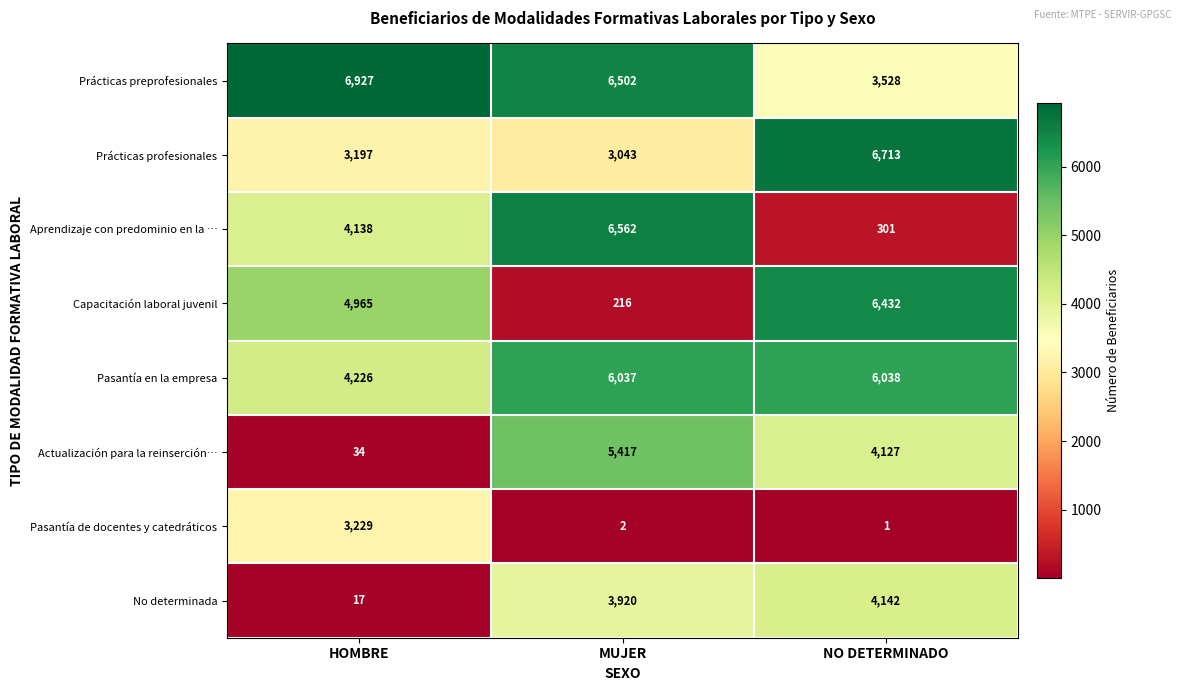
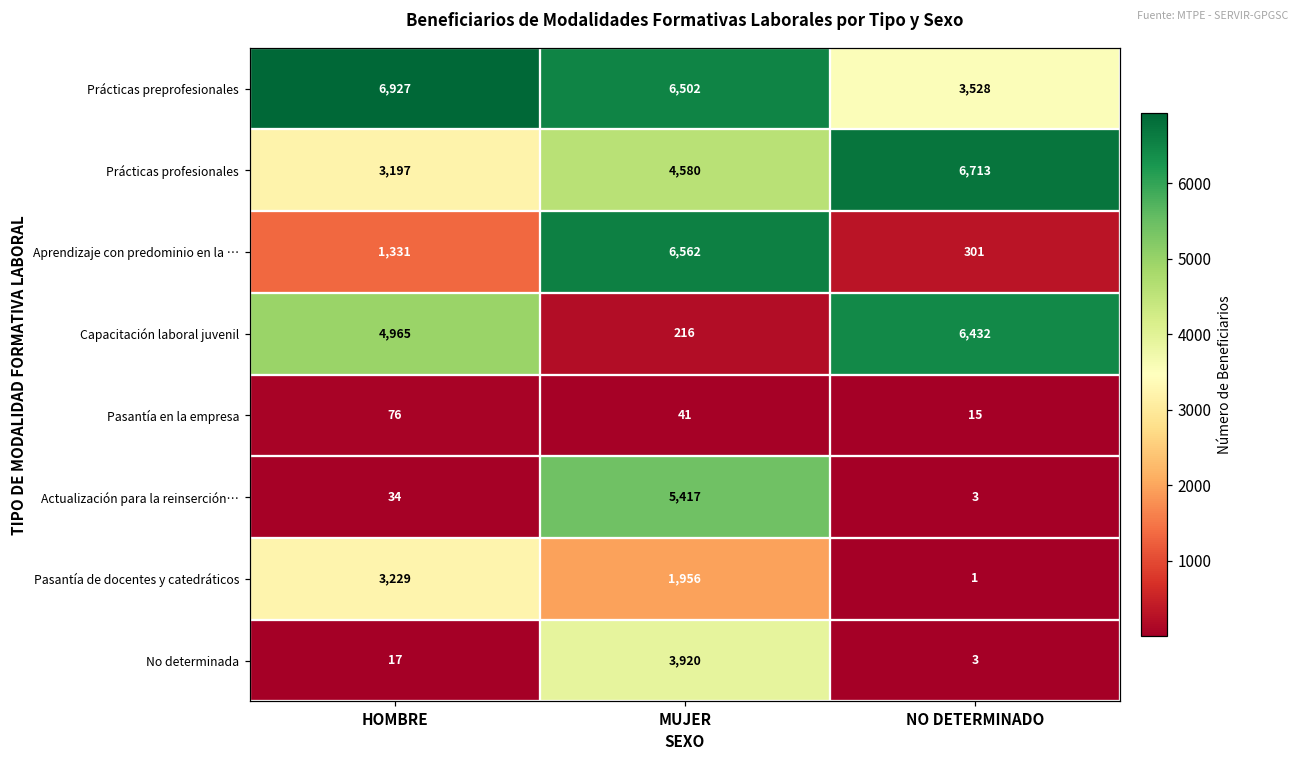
Prácticas profesionales, MUJER: 3,043 -> 4,580
Aprendizaje con predominio en la …, HOMBRE: 4,138 -> 1,331
Pasantía en la empresa, HOMBRE: 4,226 -> 76
Pasantía en la empresa, MUJER: 6,037 -> 41
Pasantía en la empresa, NO DETERMINADO: 6,038 -> 15
Actualización para la reinserción…, NO DETERMINADO: 4,127 -> 3
Pasantía de docentes y catedráticos, MUJER: 2 -> 1,956
No determinada, NO DETERMINADO: 4,142 -> 3
